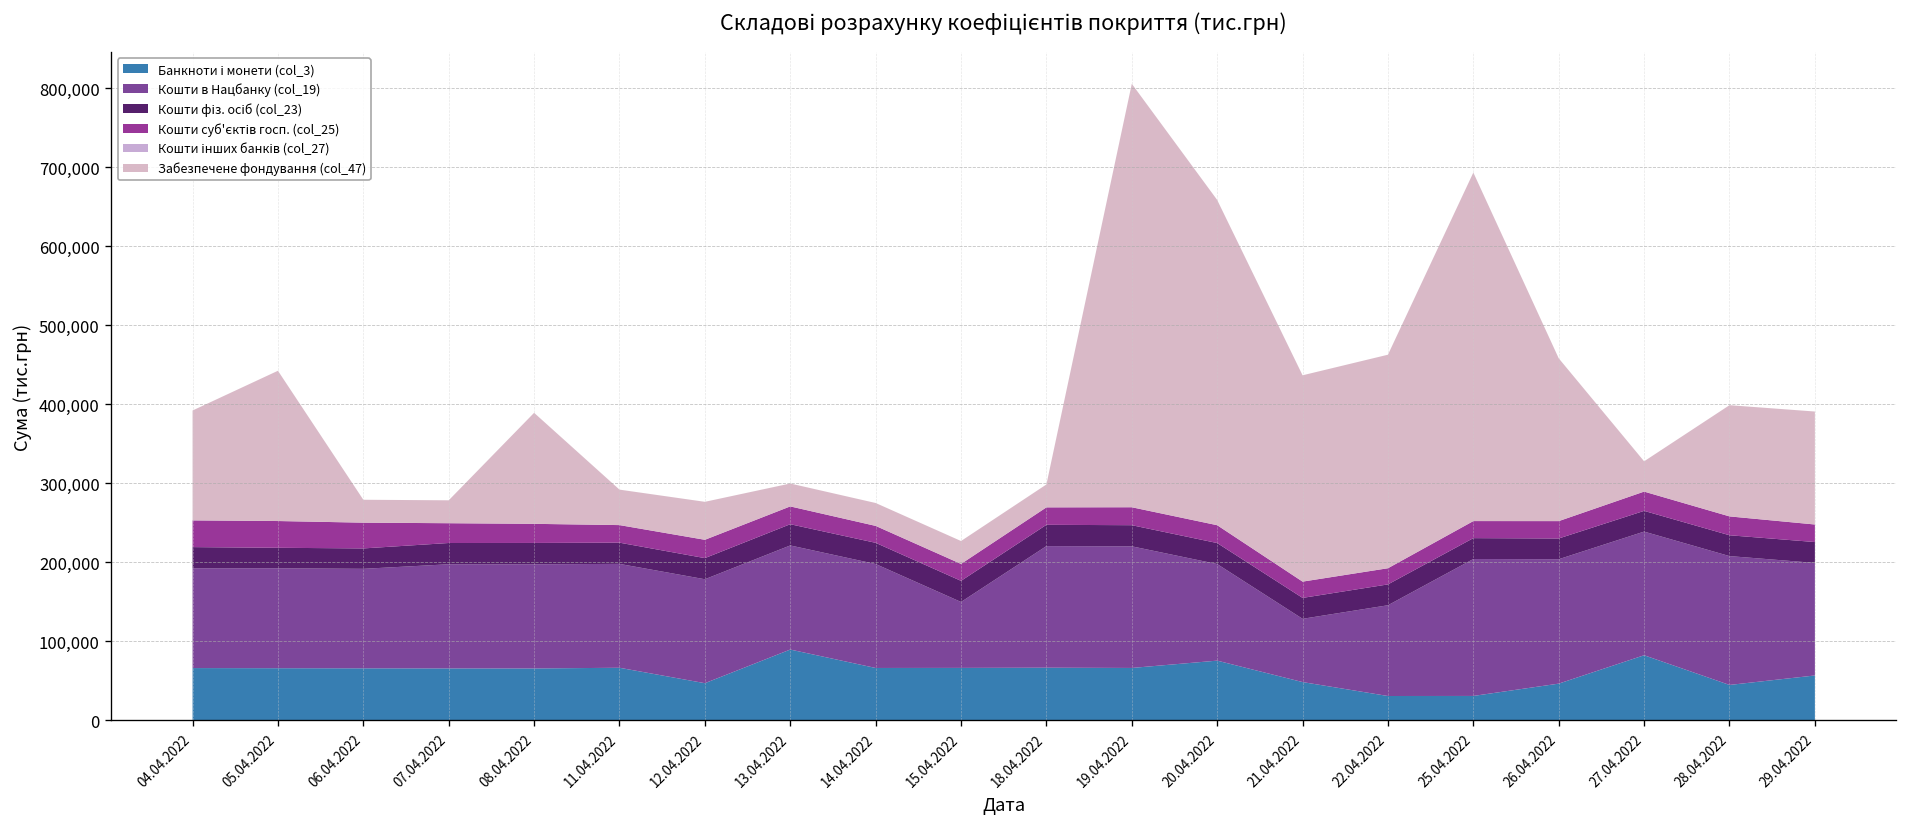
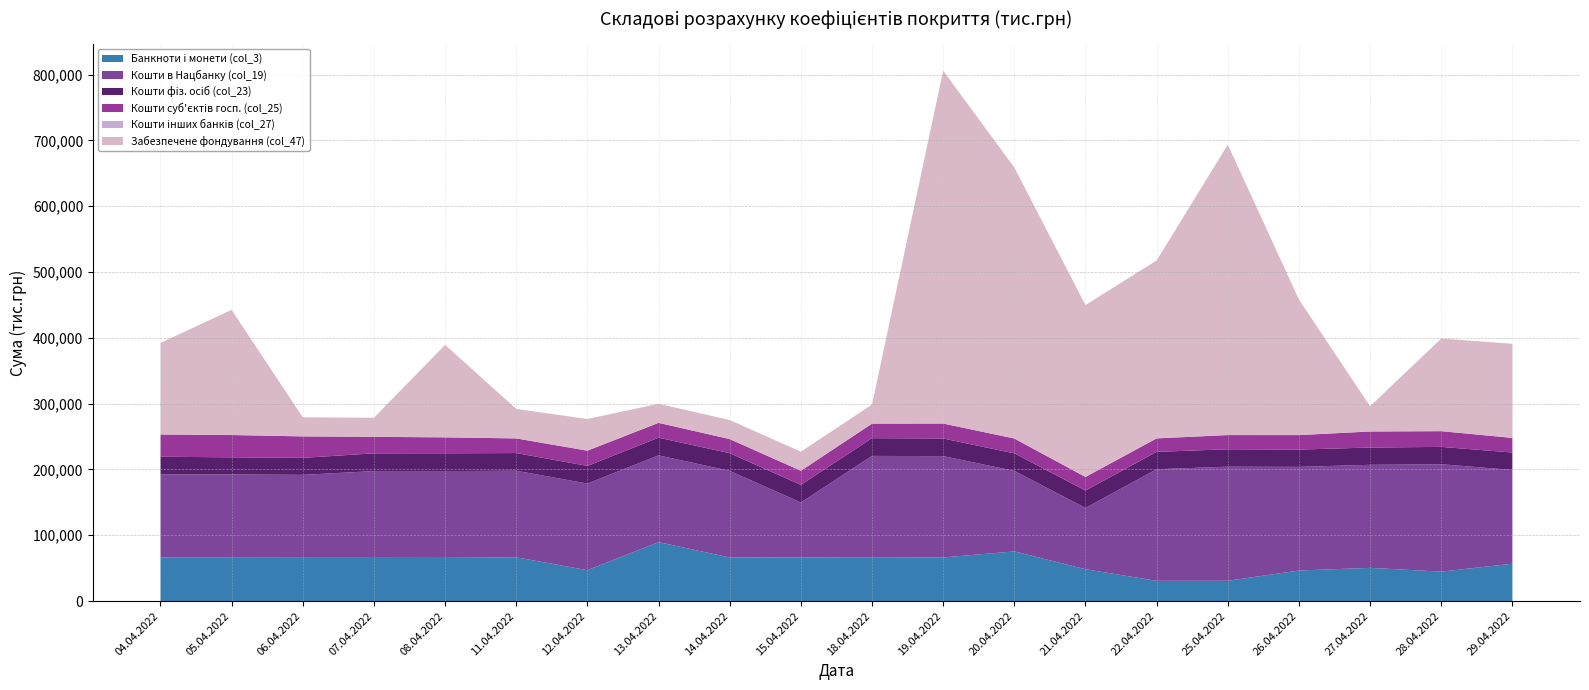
Кошти в Нацбанку (col_19), 21.04.2022: 80,000 -> 90,000
Кошти в Нацбанку (col_19), 22.04.2022: 110,000 -> 170,000
Банкноти і монети (col_3), 27.04.2022: 80,000 -> 50,000
